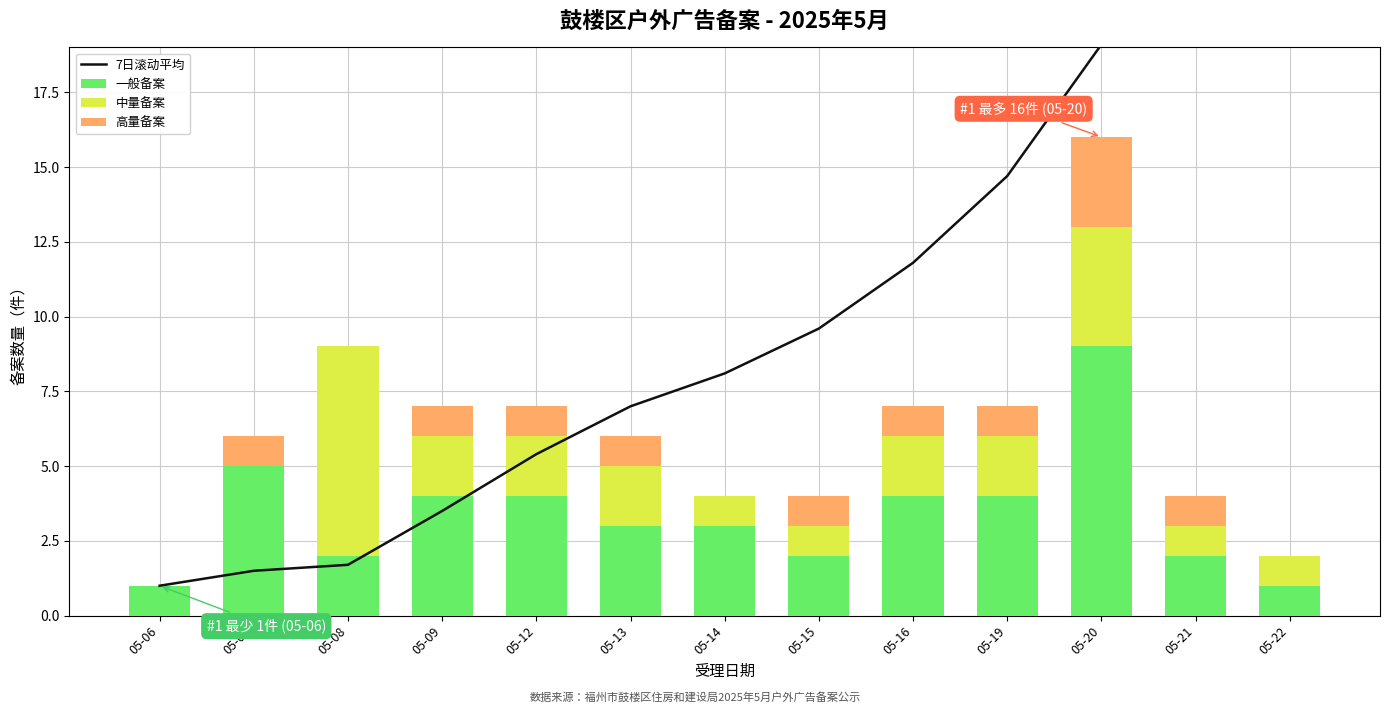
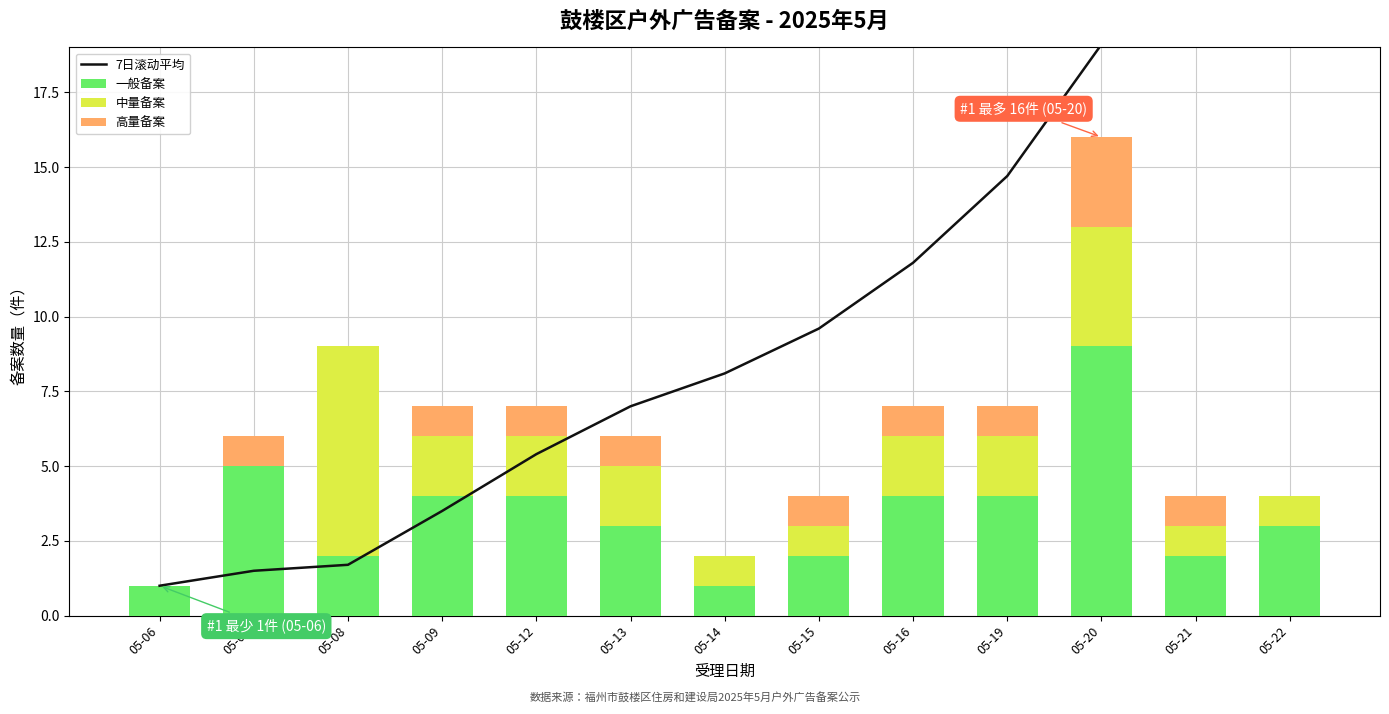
一般备案, 05-14: 3 -> 1
一般备案, 05-22: 1 -> 3
